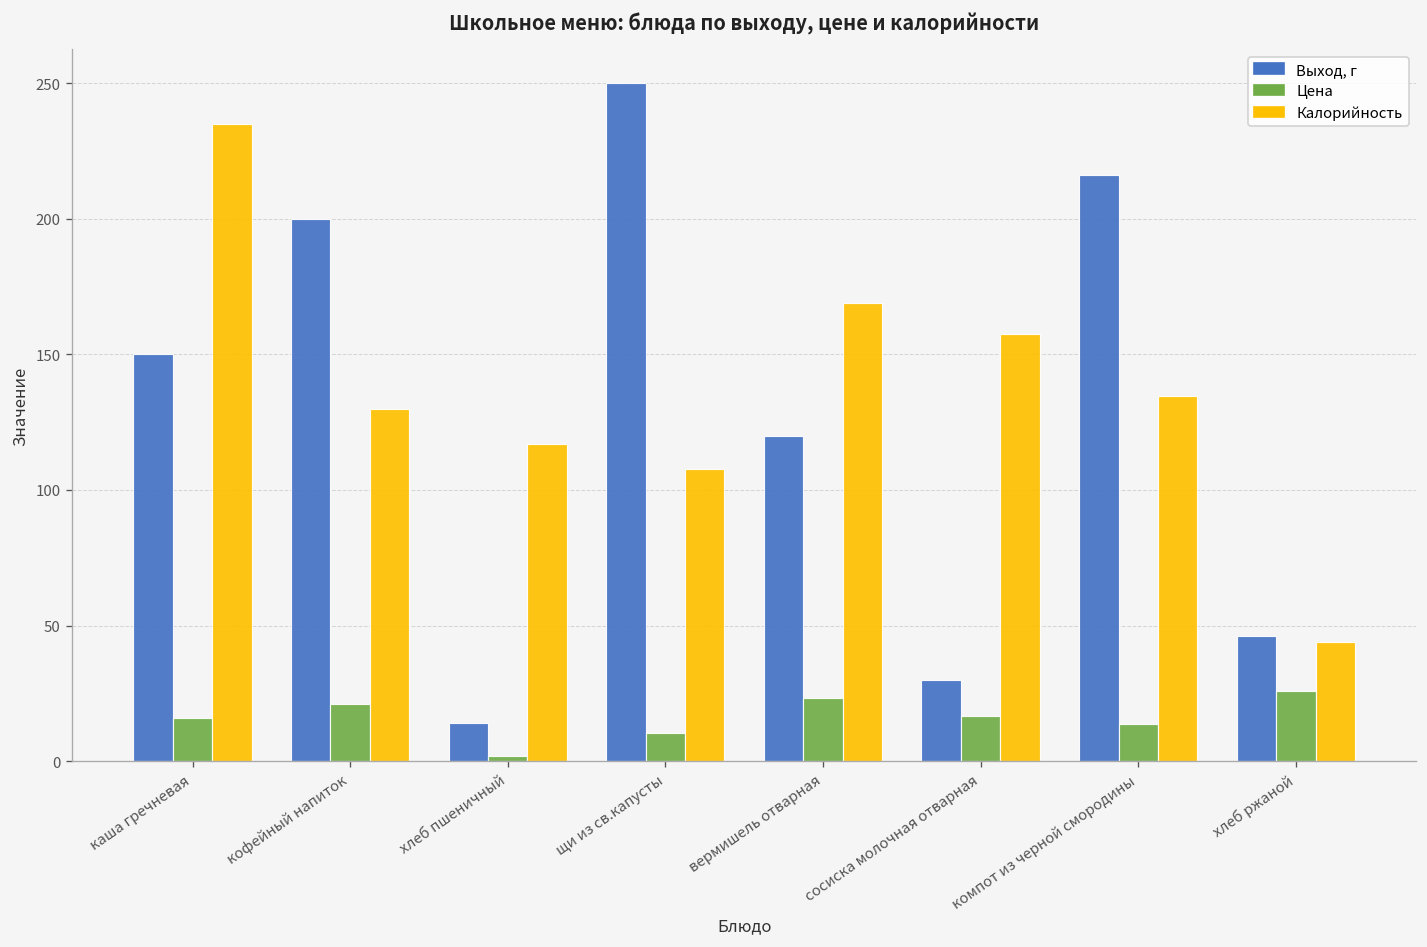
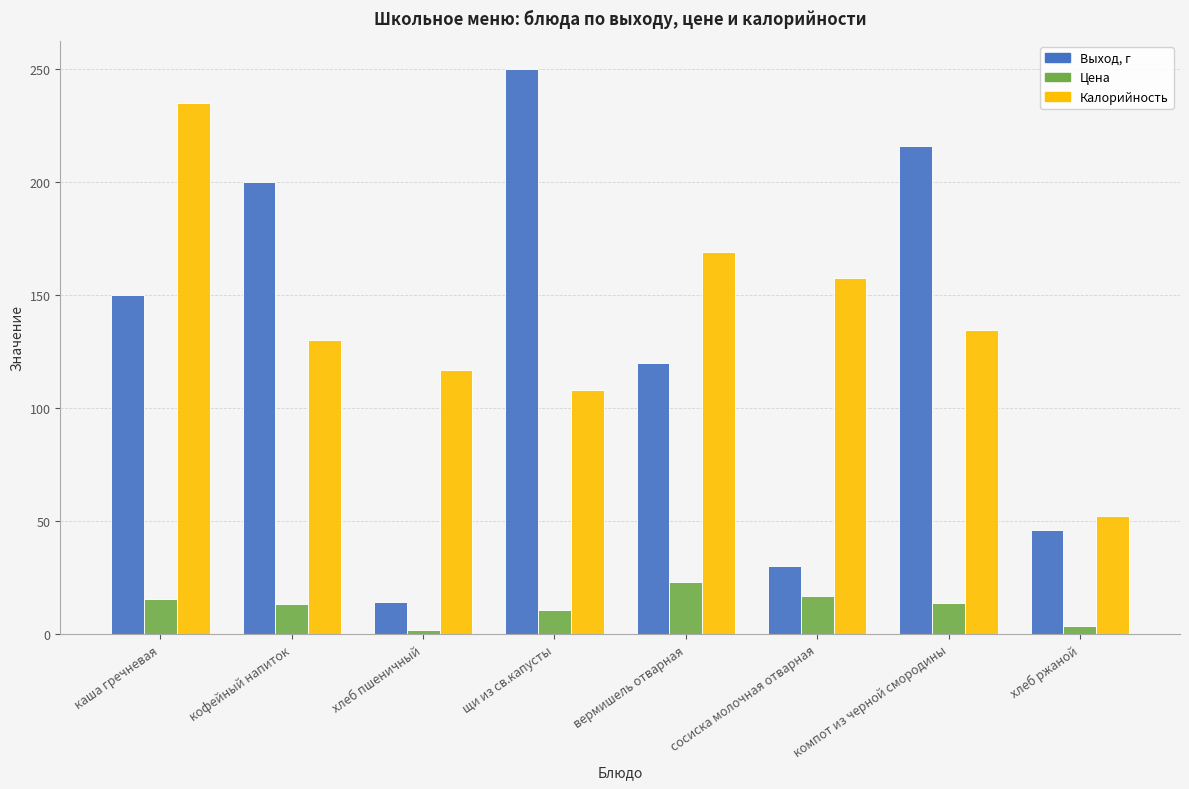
Цена, кофейный напиток: 21 -> 13
Цена, хлеб ржаной: 26 -> 4
Калорийность, хлеб ржаной: 44 -> 52
